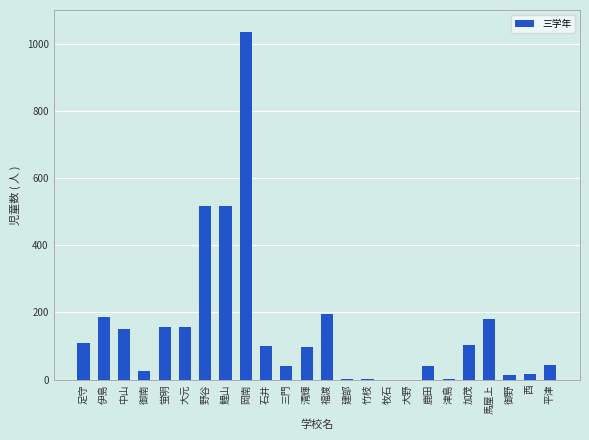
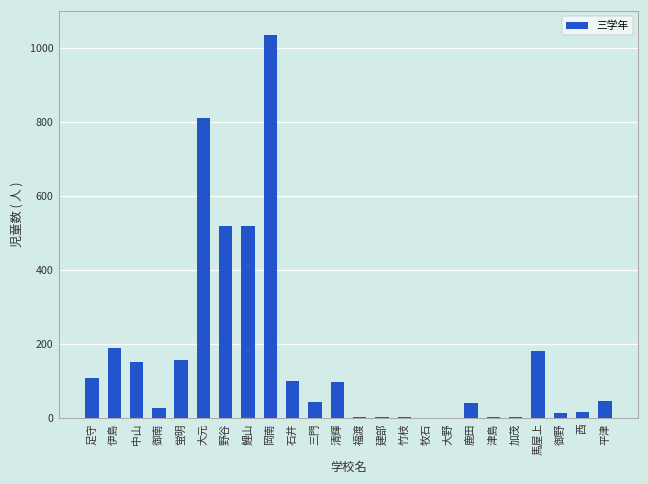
大元: 160 -> 810
福渡: 190 -> 0
加茂: 100 -> 0
